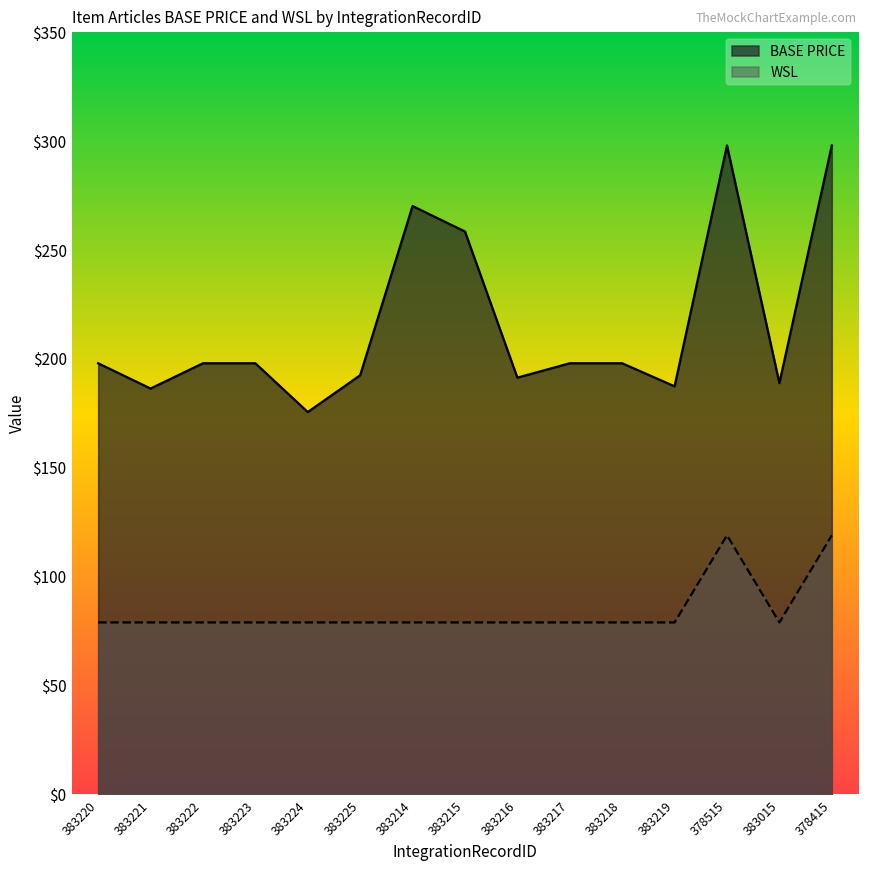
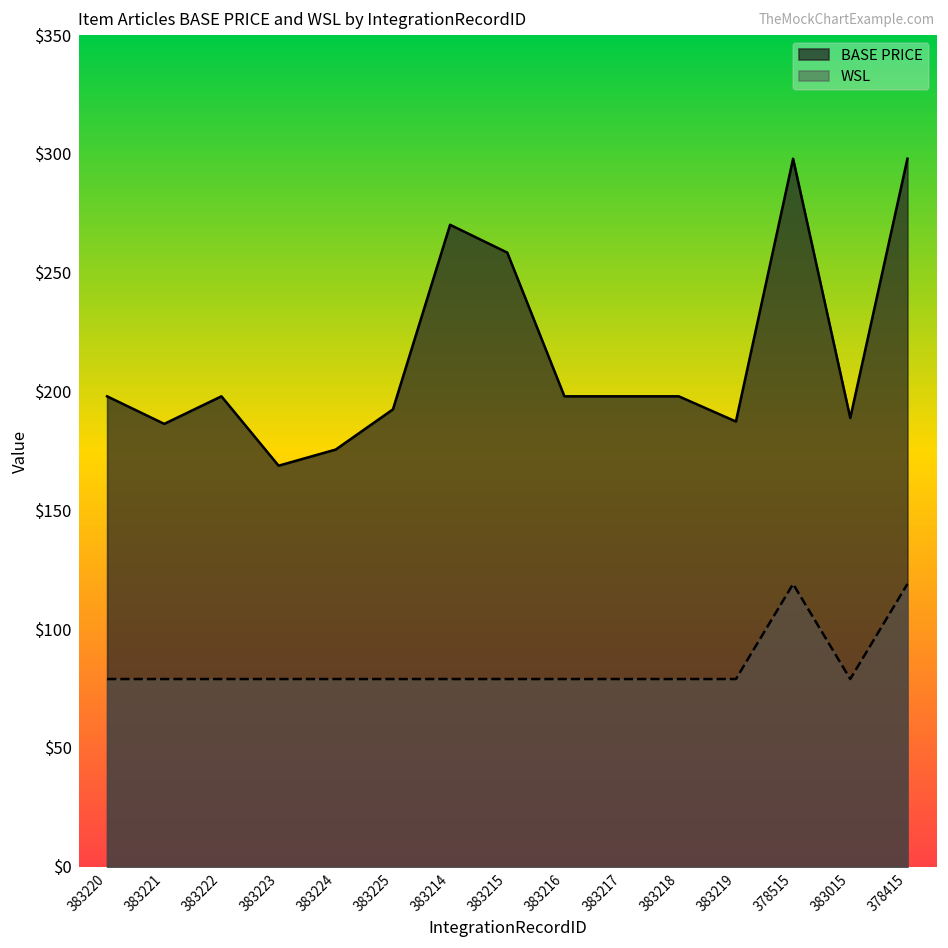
BASE PRICE, 383223: $198 -> $169
BASE PRICE, 383216: $191 -> $198
